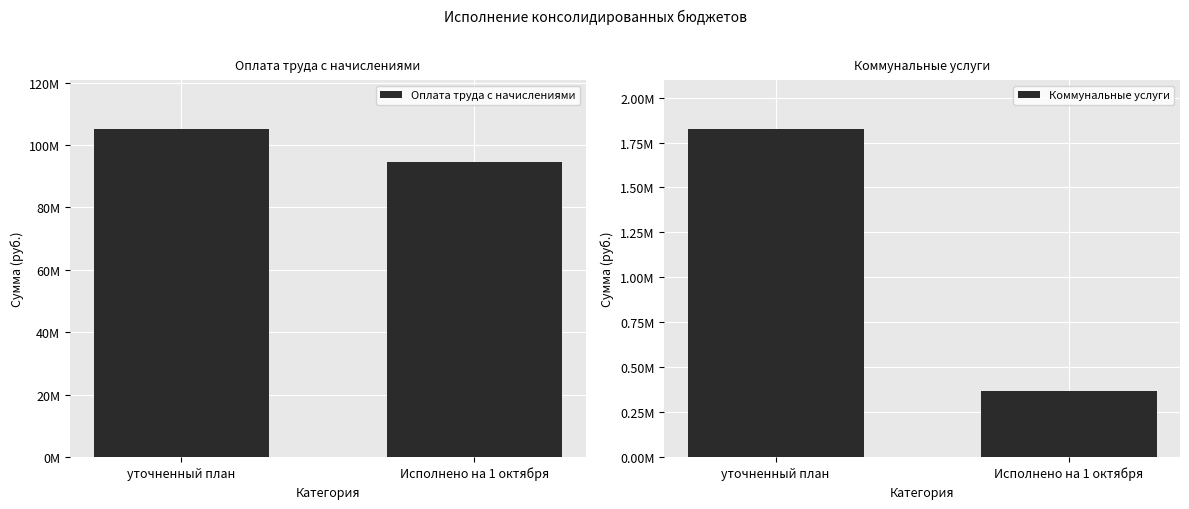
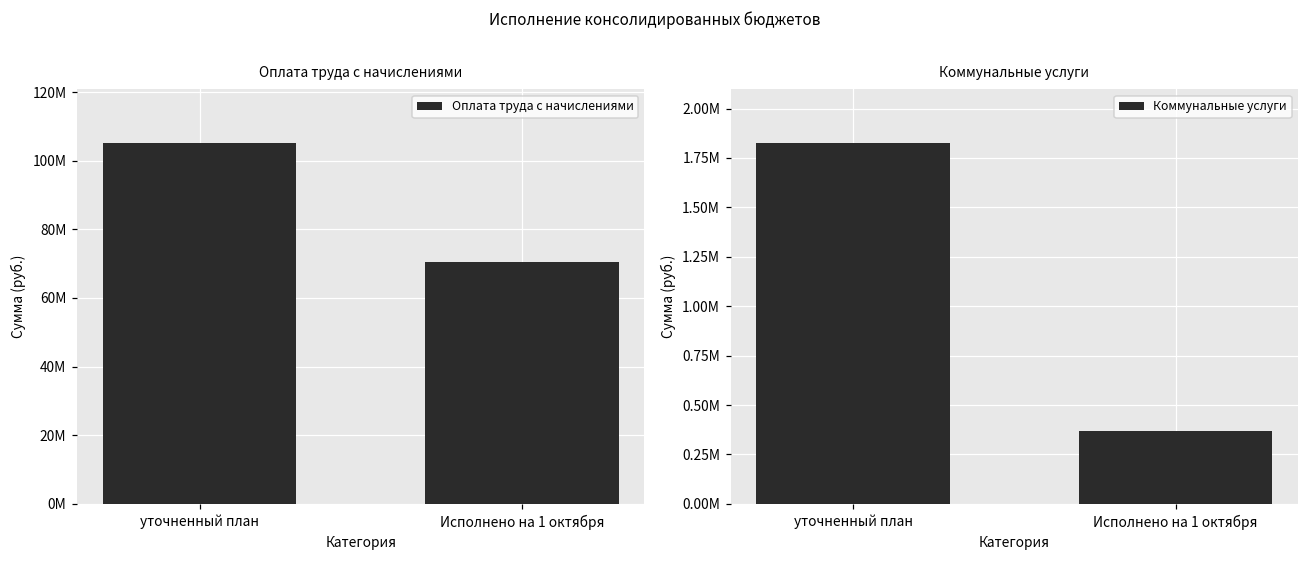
Оплата труда с начислениями, Исполнено на 1 октября: 95000000 -> 70000000
